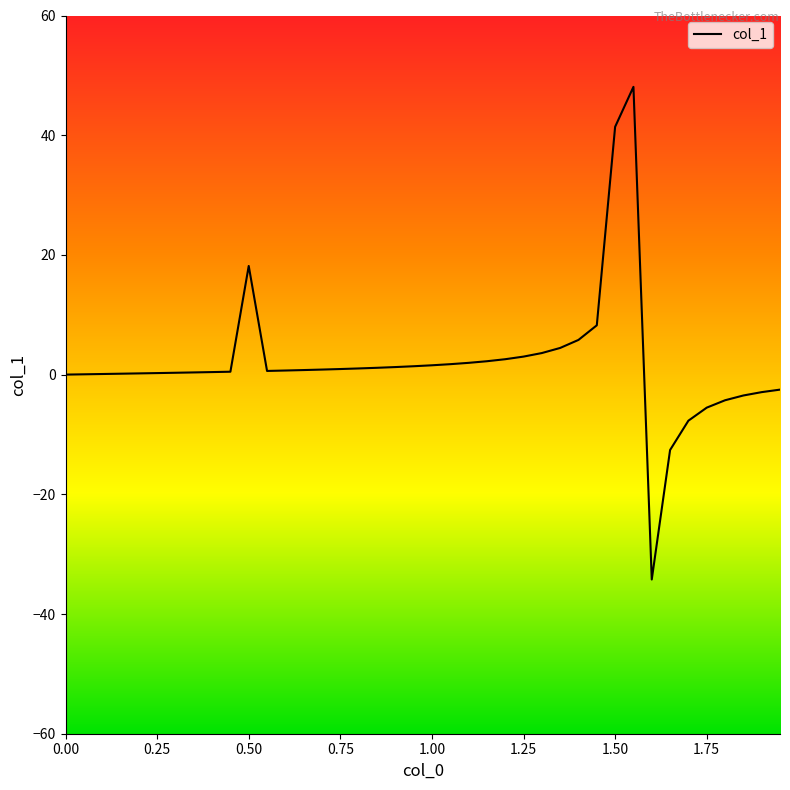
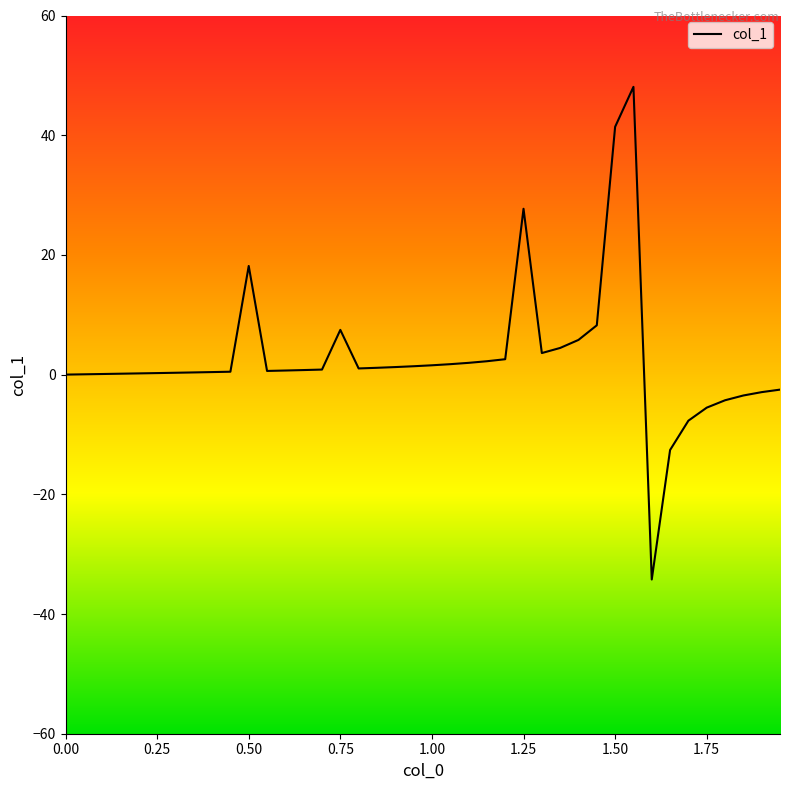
0.75: 1 -> 7
1.25: 3 -> 28
